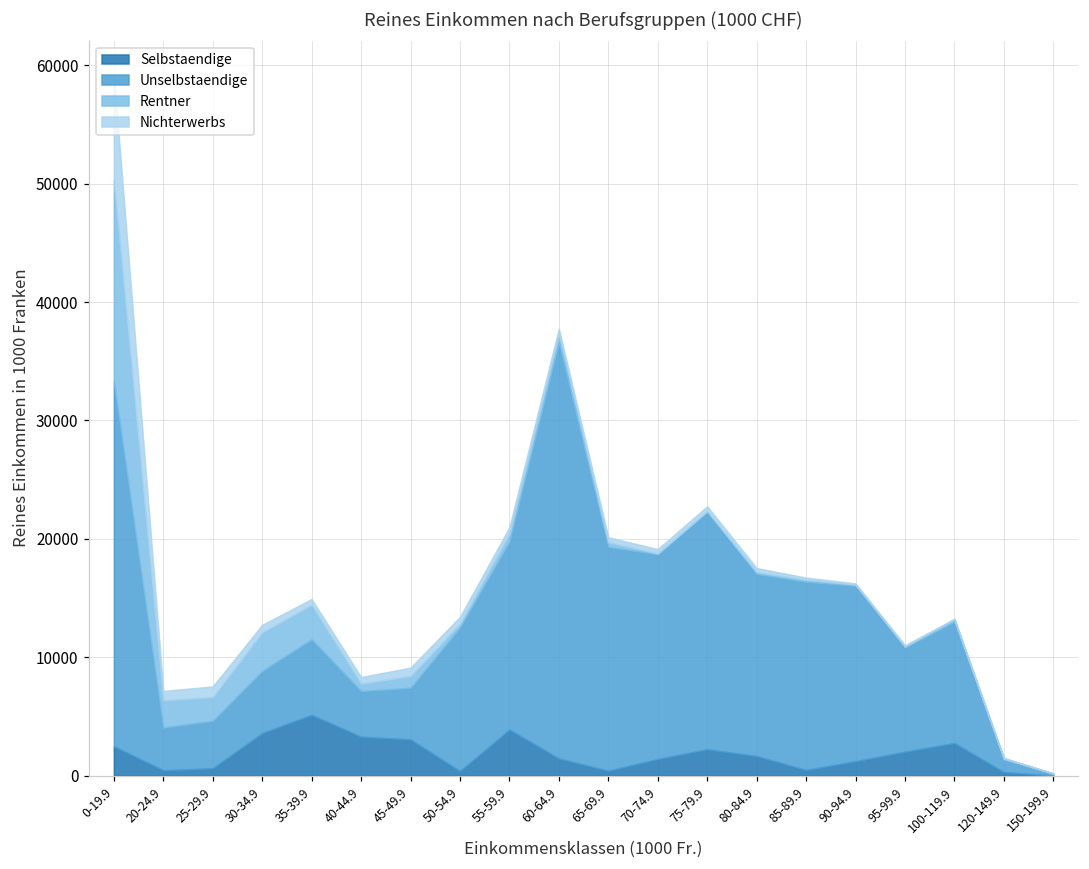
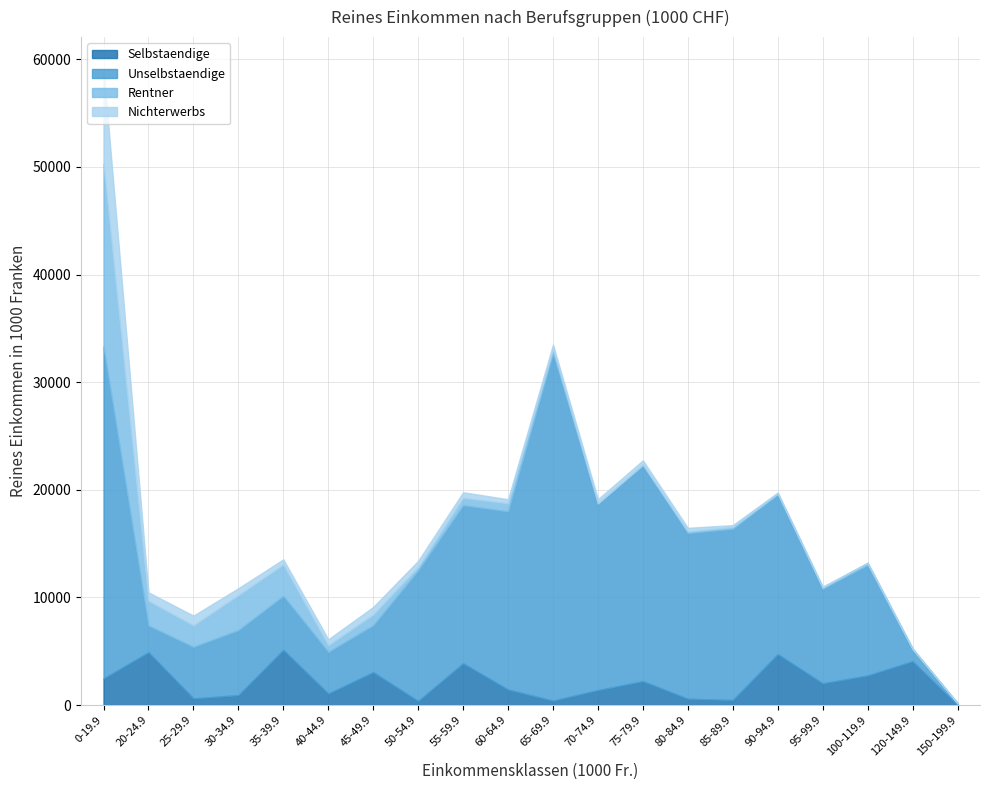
Selbstaendige, 20-24.9: 400 -> 4900
Unselbstaendige, 20-24.9: 3600 -> 2500
Unselbstaendige, 25-29.9: 4000 -> 4800
Selbstaendige, 30-34.9: 3600 -> 900
Unselbstaendige, 30-34.9: 5300 -> 6000
Unselbstaendige, 35-39.9: 6400 -> 5000
Selbstaendige, 40-44.9: 3300 -> 1100
Unselbstaendige, 55-59.9: 15900 -> 14700
Unselbstaendige, 60-64.9: 35200 -> 16600
Unselbstaendige, 65-69.9: 18900 -> 32300
Selbstaendige, 80-84.9: 1600 -> 600
Selbstaendige, 90-94.9: 1200 -> 4700
Selbstaendige, 120-149.9: 300 -> 4100
